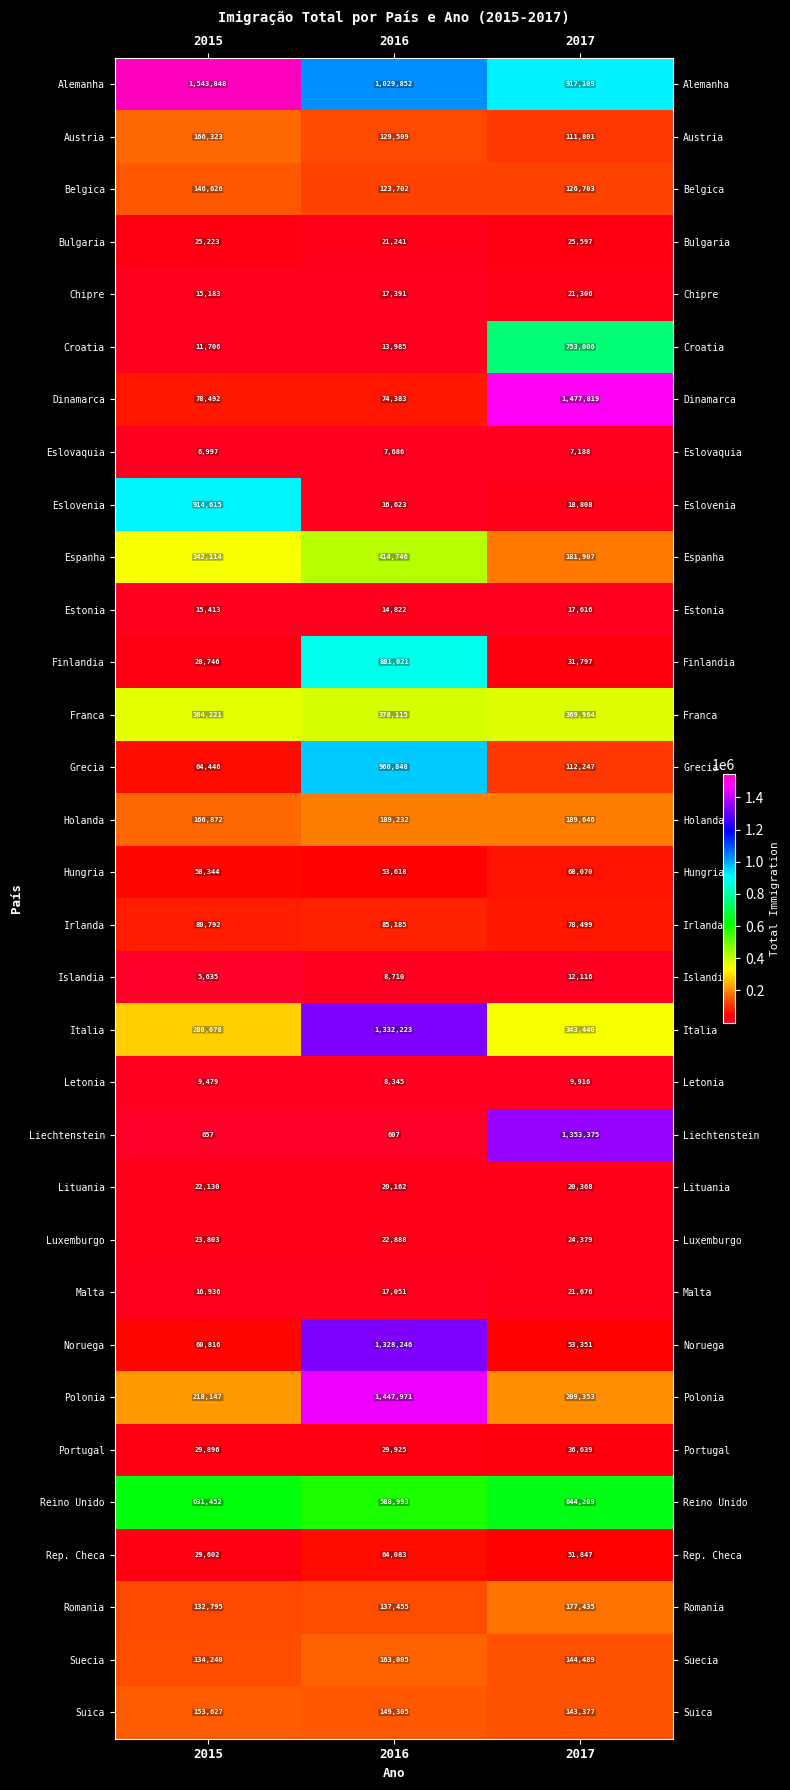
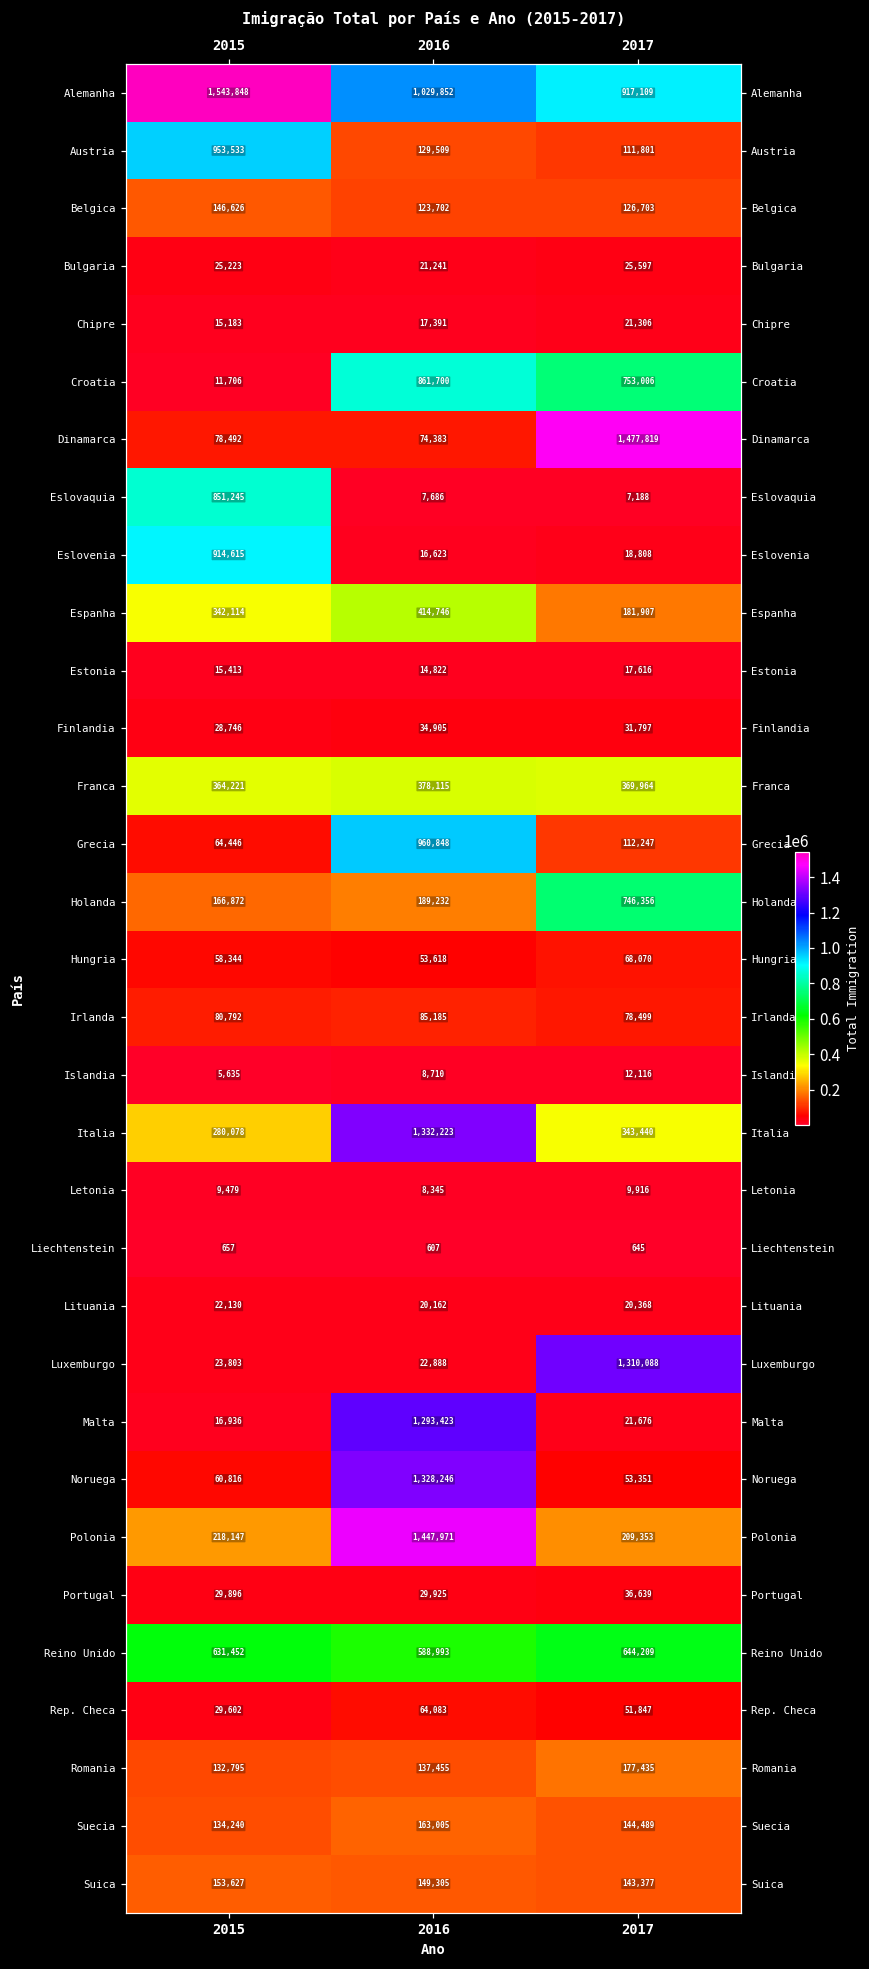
Austria, 2015: 166,323 -> 953,533
Croatia, 2016: 13,985 -> 861,700
Eslovaquia, 2015: 6,997 -> 851,245
Finlandia, 2016: 881,021 -> 34,905
Holanda, 2017: 189,646 -> 746,356
Liechtenstein, 2017: 1,353,375 -> 645
Luxemburgo, 2017: 24,379 -> 1,310,088
Malta, 2016: 17,051 -> 1,293,423
